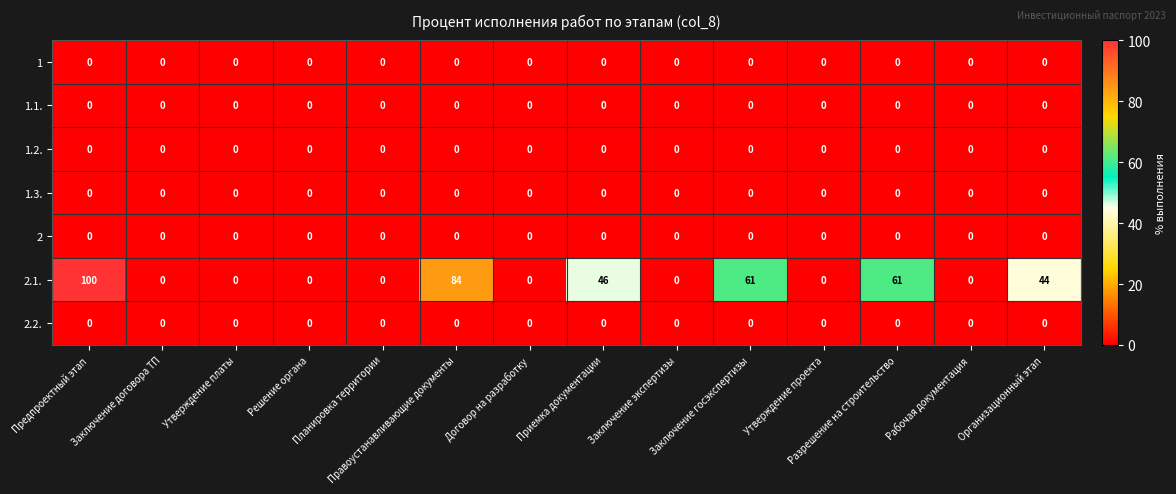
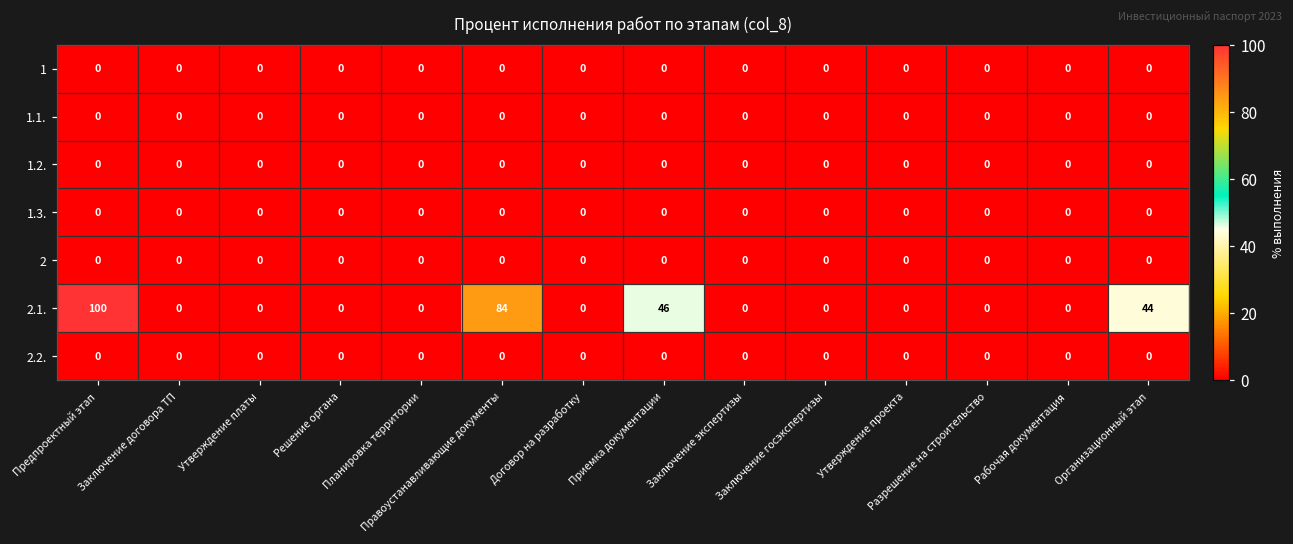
2.1., Заключение госэкспертизы: 61 -> 0
2.1., Разрешение на строительство: 61 -> 0
